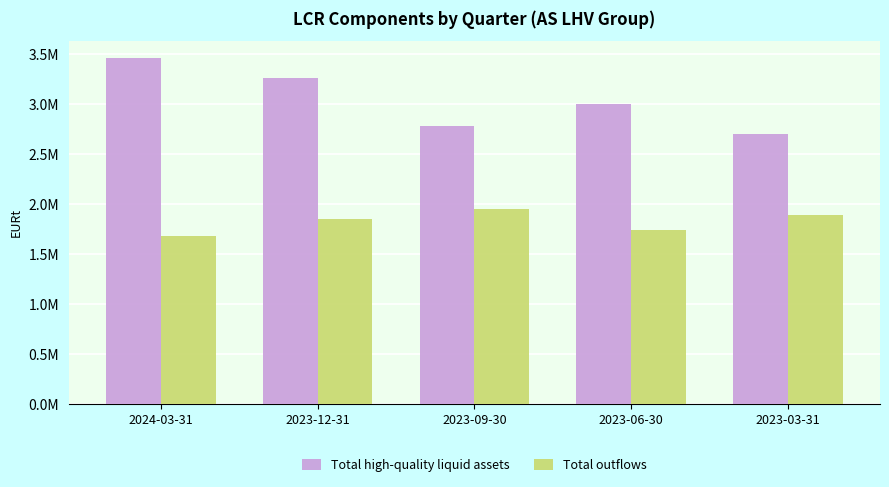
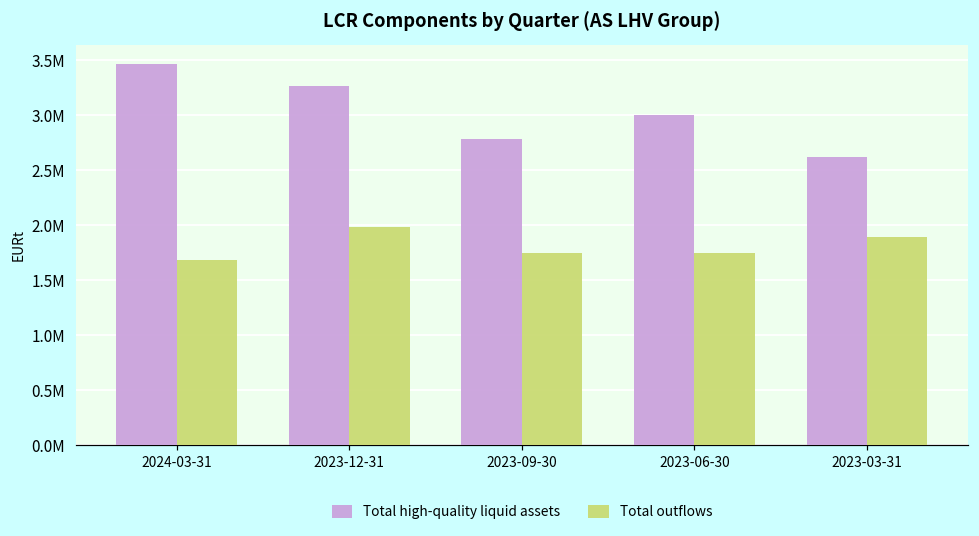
Total outflows, 2023-12-31: 1900000 -> 2000000
Total outflows, 2023-09-30: 2000000 -> 1700000
Total high-quality liquid assets, 2023-03-31: 2700000 -> 2600000
